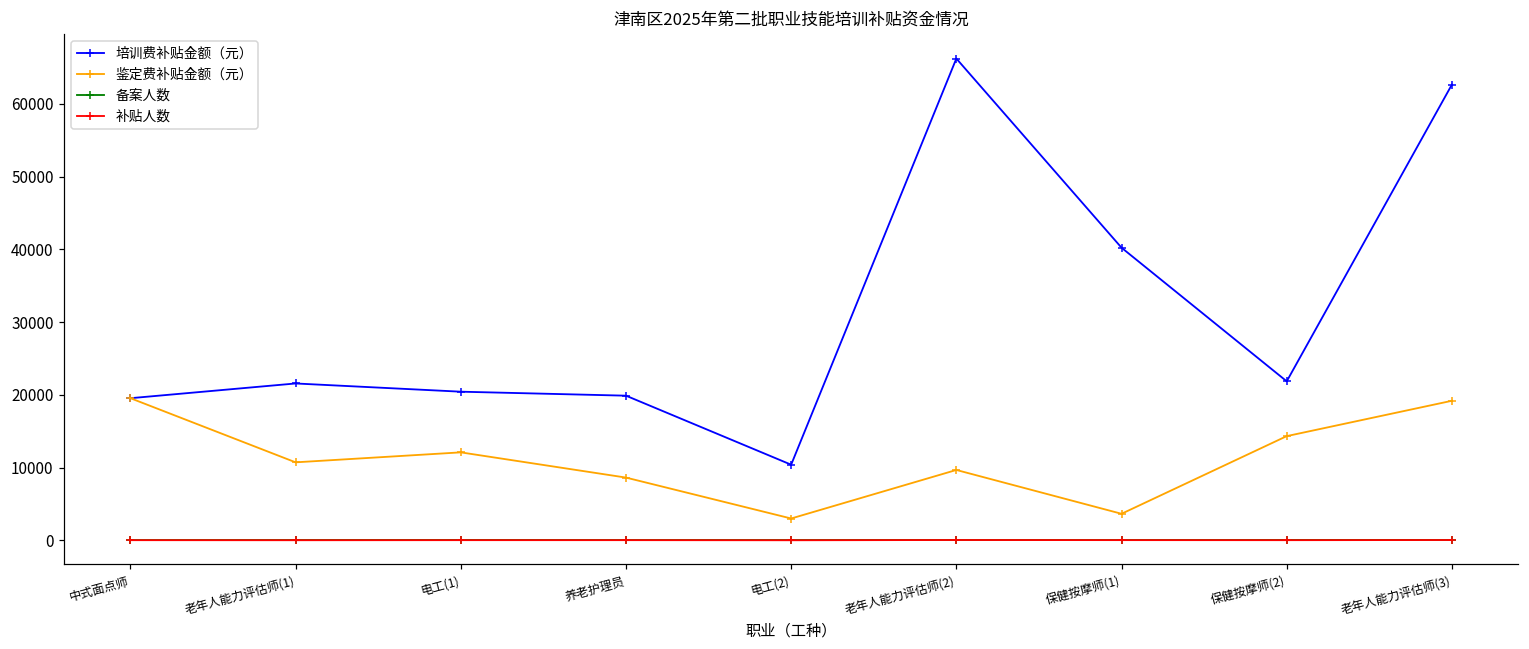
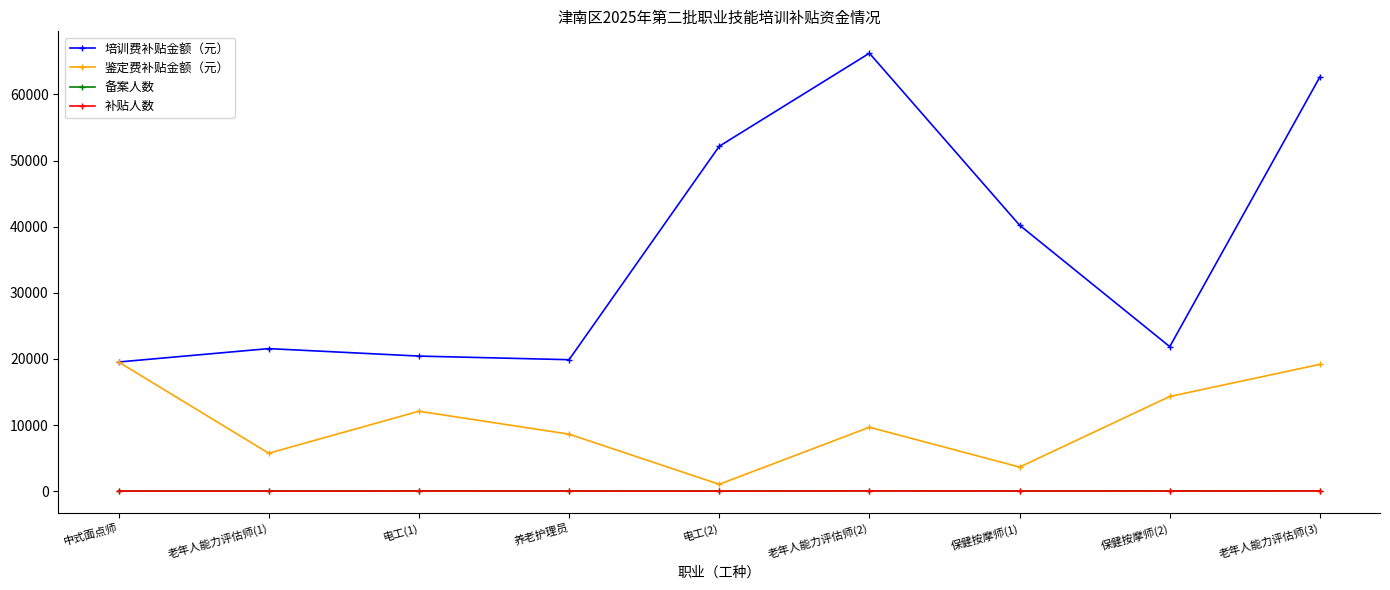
鉴定费补贴金额（元）, 老年人能力评估师(1): 11000 -> 6000
培训费补贴金额（元）, 电工(2): 10000 -> 52000
鉴定费补贴金额（元）, 电工(2): 3000 -> 1000
